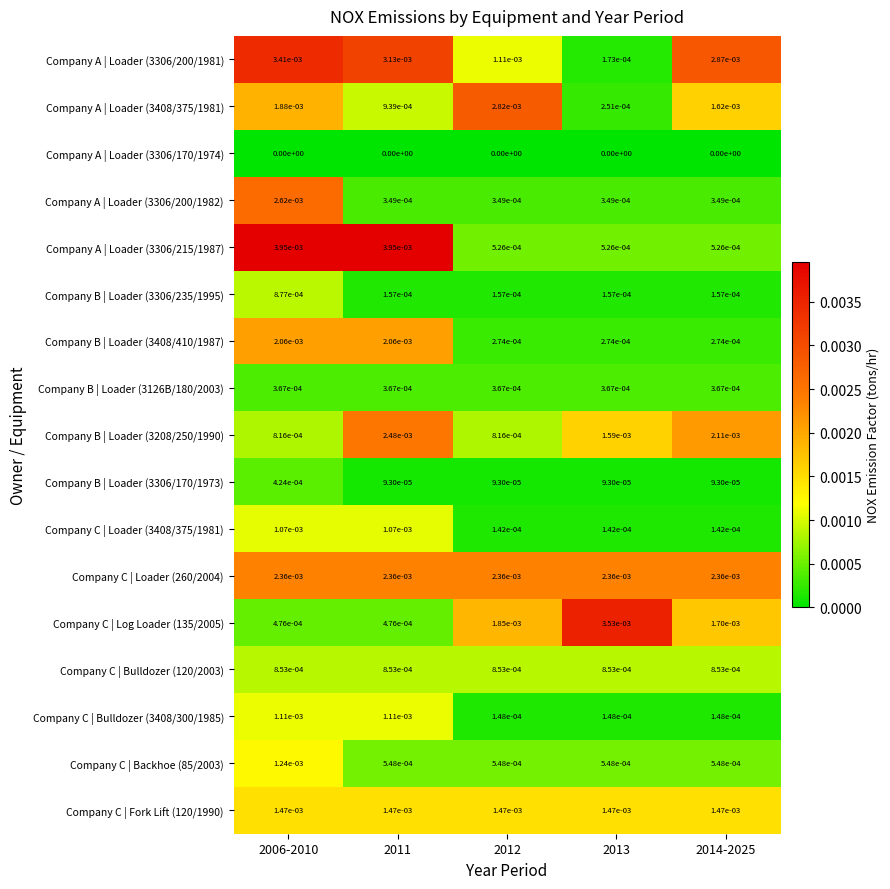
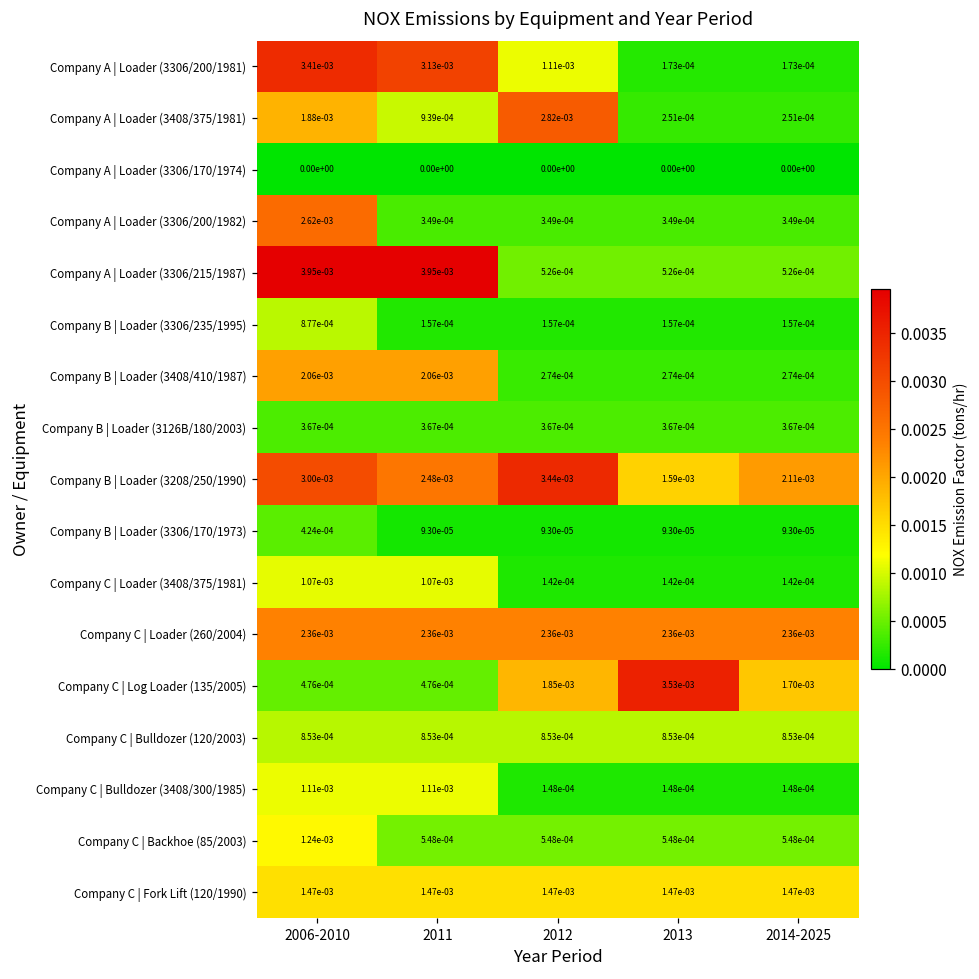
Company A | Loader (3306/200/1981), 2014-2025: 2.87e-03 -> 1.73e-04
Company A | Loader (3408/375/1981), 2014-2025: 1.62e-03 -> 2.51e-04
Company B | Loader (3208/250/1990), 2006-2010: 8.16e-04 -> 3.00e-03
Company B | Loader (3208/250/1990), 2012: 8.16e-04 -> 3.44e-03
